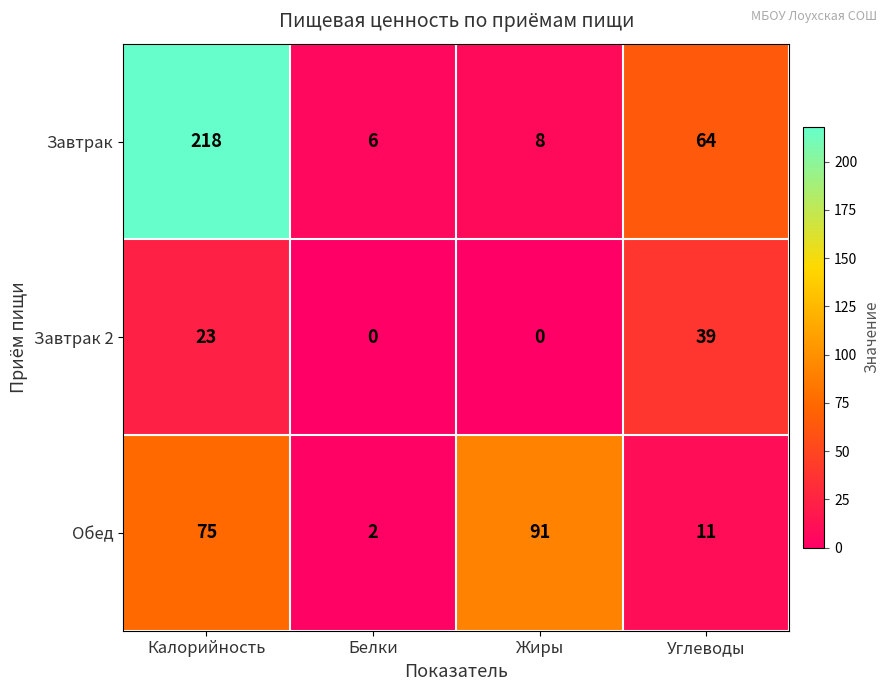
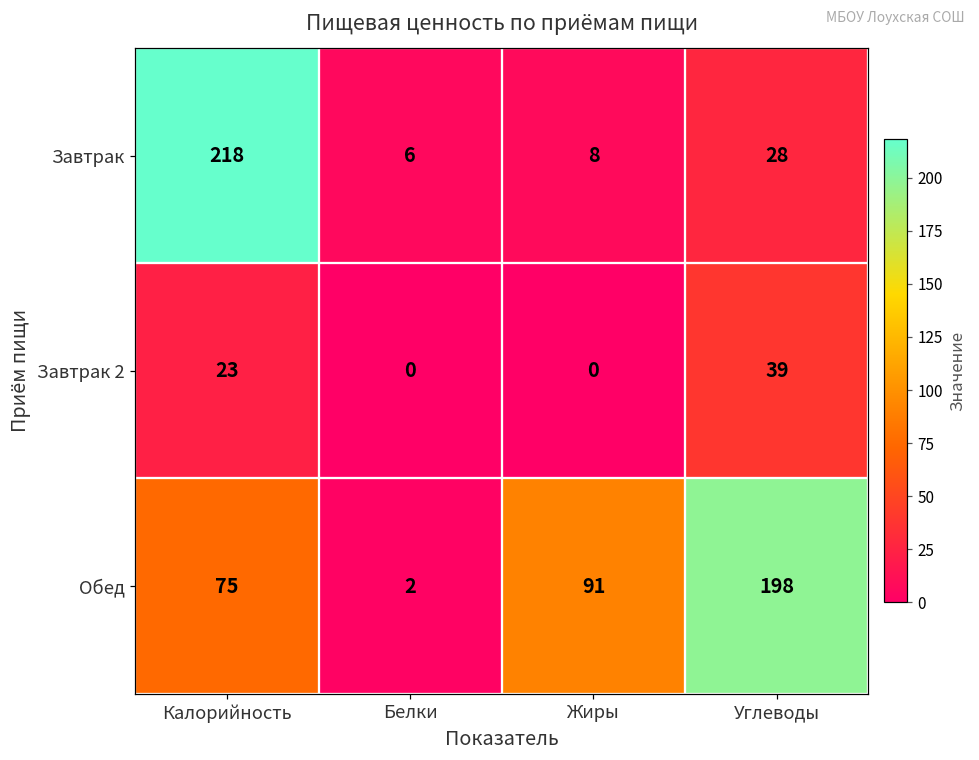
Завтрак, Углеводы: 64 -> 28
Обед, Углеводы: 11 -> 198
